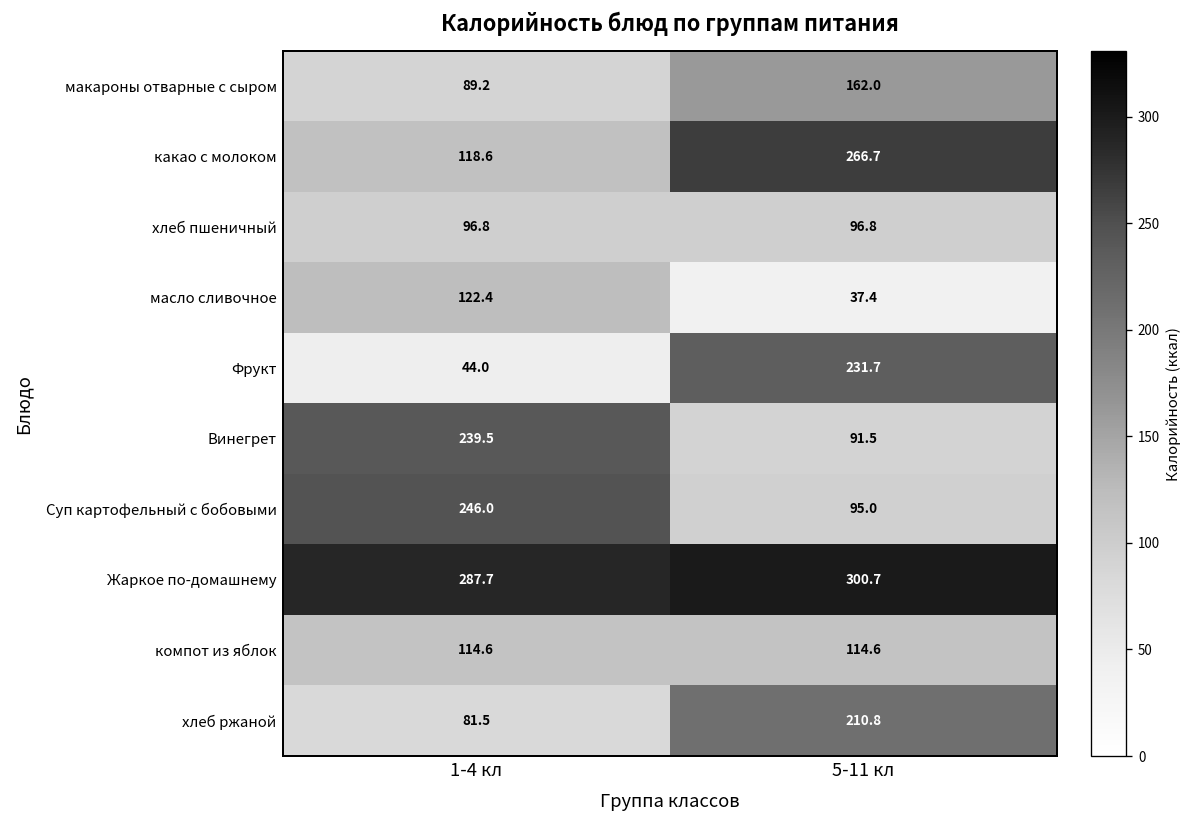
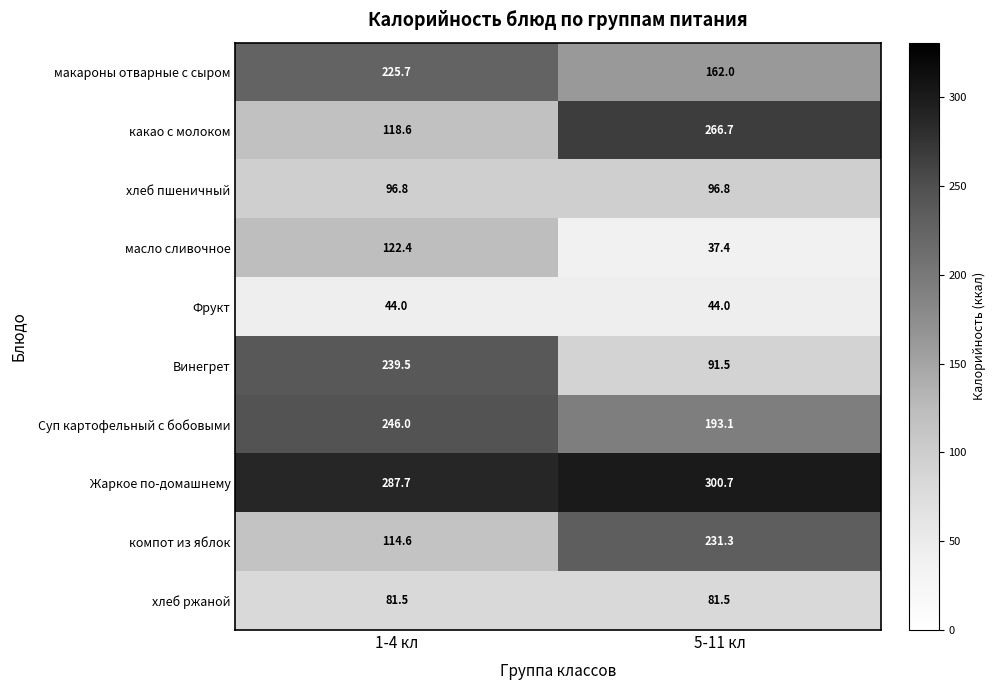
макароны отварные с сыром, 1-4 кл: 89.2 -> 225.7
Фрукт, 5-11 кл: 231.7 -> 44.0
Суп картофельный с бобовыми, 5-11 кл: 95.0 -> 193.1
компот из яблок, 5-11 кл: 114.6 -> 231.3
хлеб ржаной, 5-11 кл: 210.8 -> 81.5
